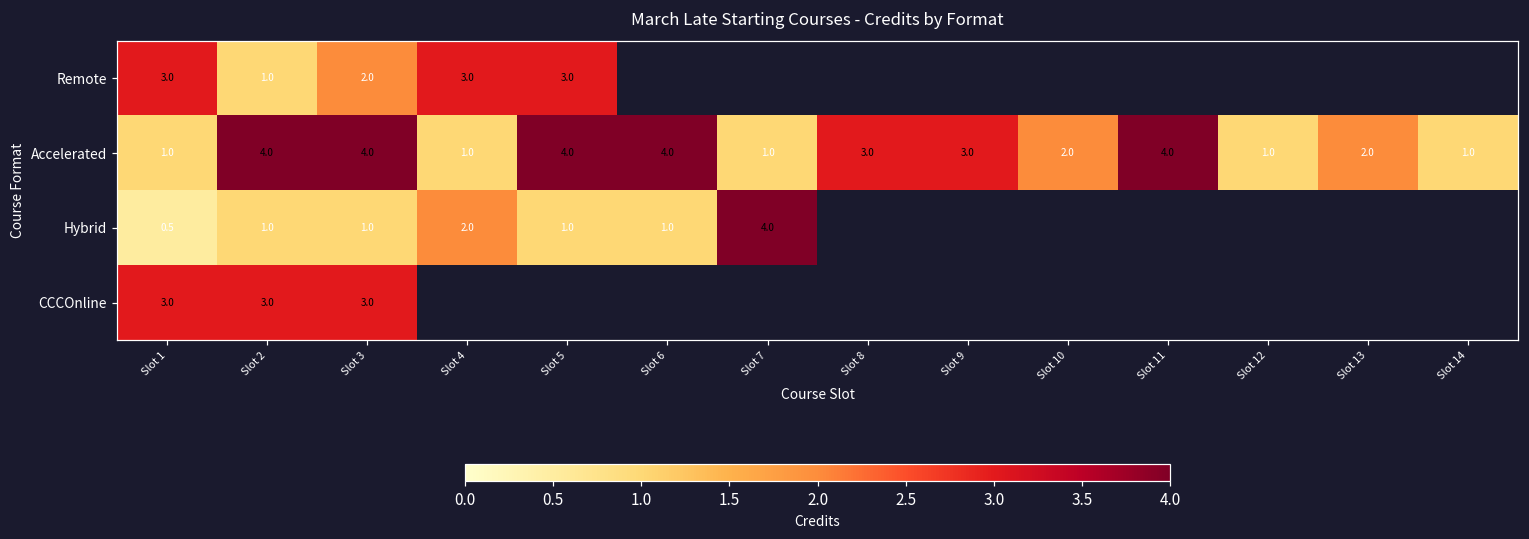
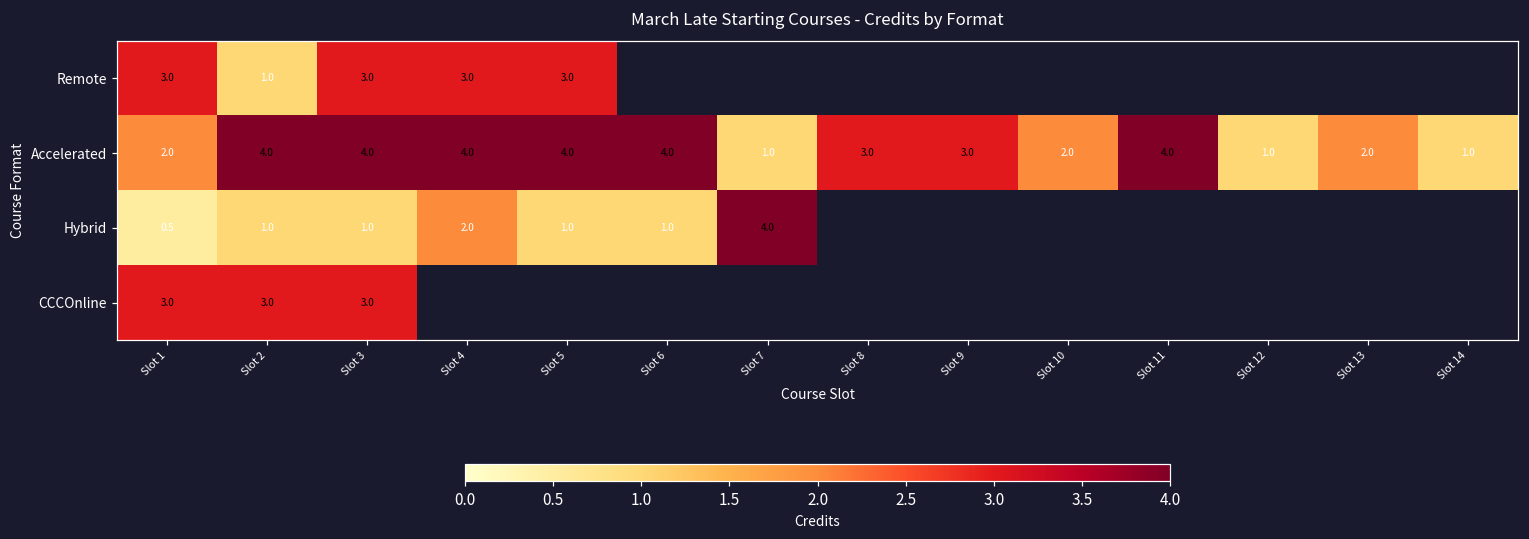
Remote, Slot 3: 2.0 -> 3.0
Accelerated, Slot 1: 1.0 -> 2.0
Accelerated, Slot 4: 1.0 -> 4.0
